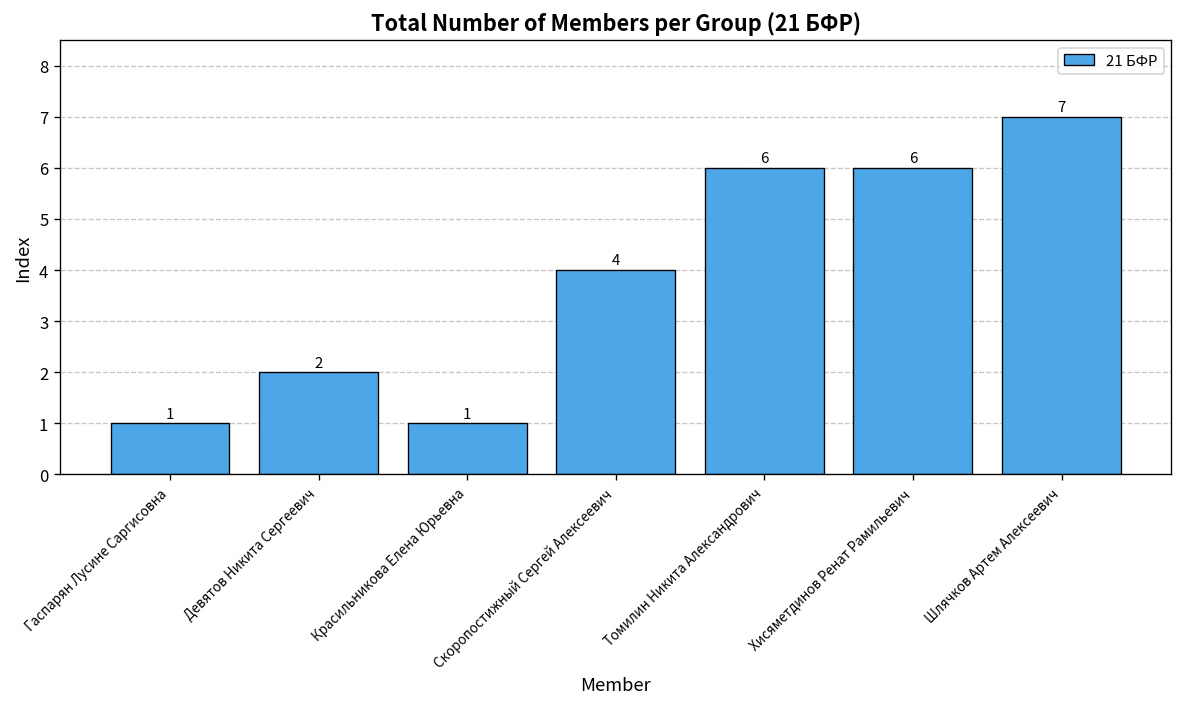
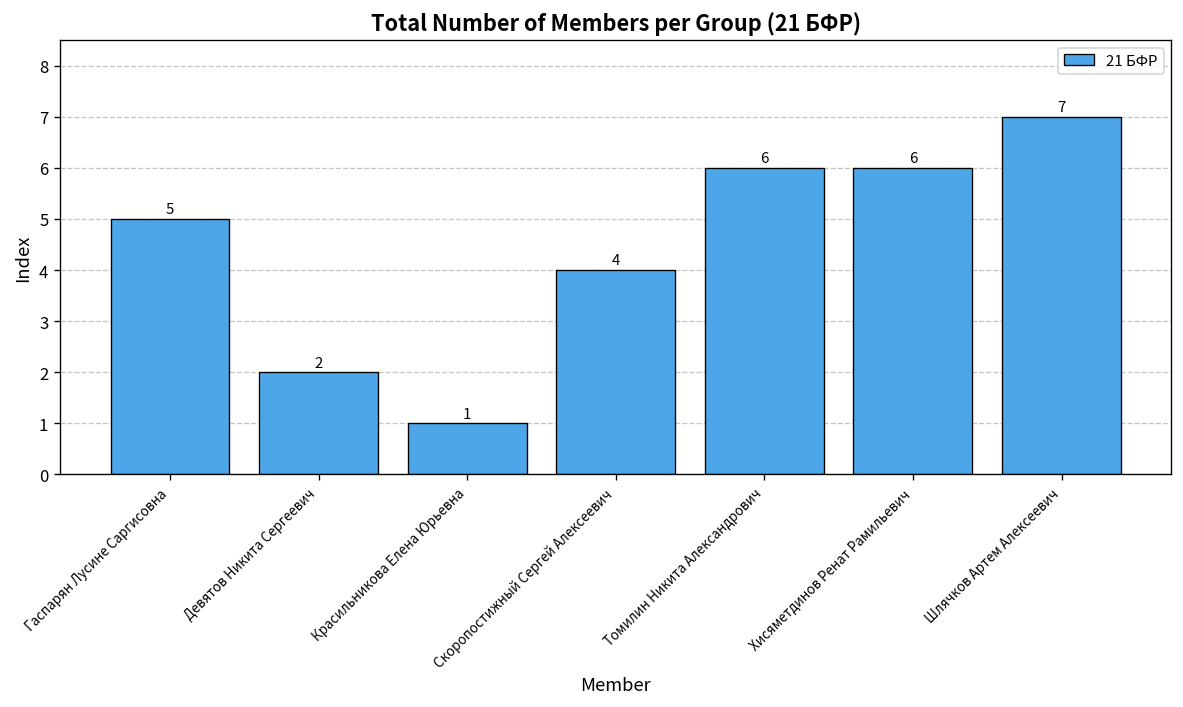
Гаспарян Лусине Саргисовна: 1 -> 5
